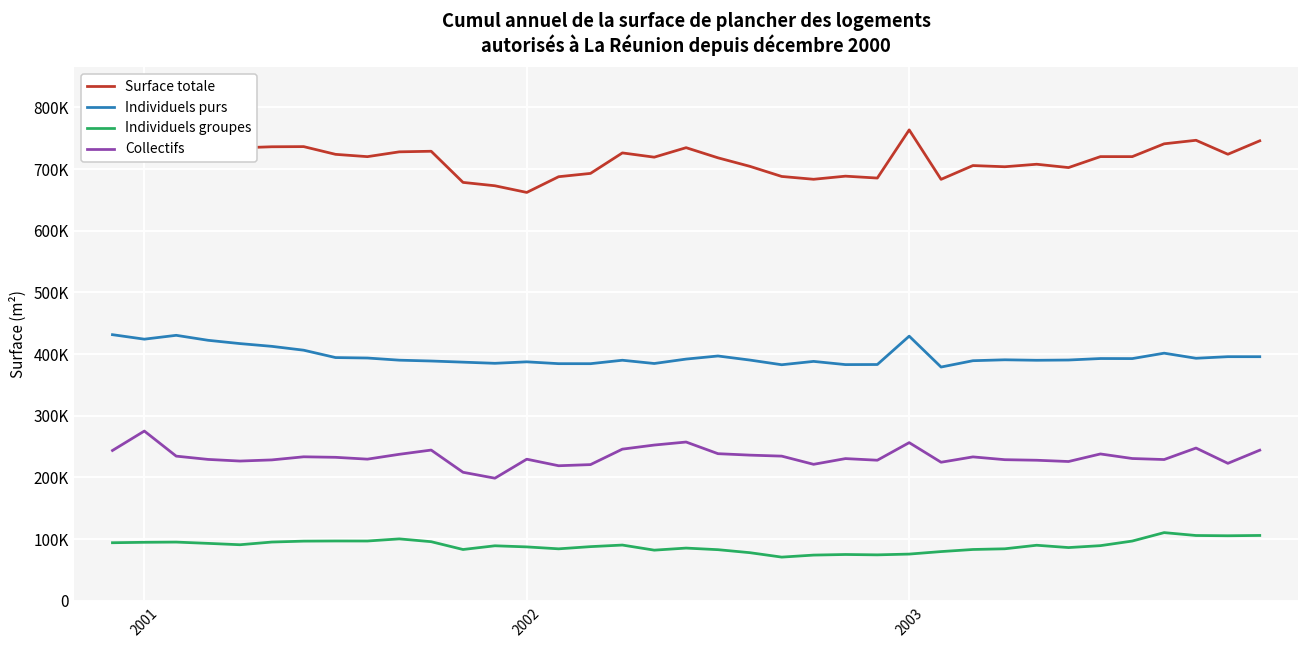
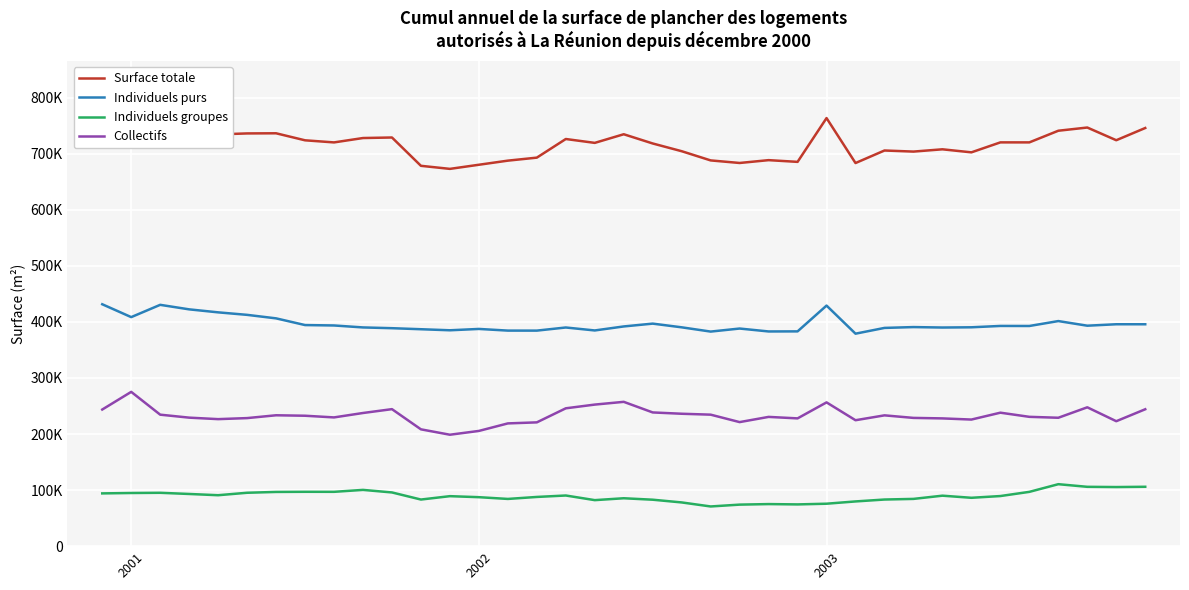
Individuels purs, 2001: 420000 -> 410000
Surface totale, 2002: 660000 -> 680000
Collectifs, 2002: 230000 -> 210000
